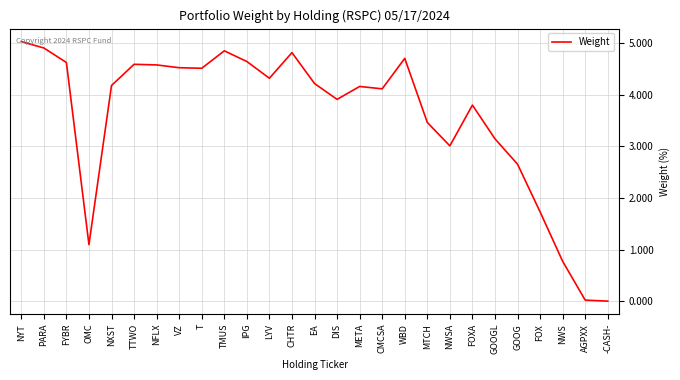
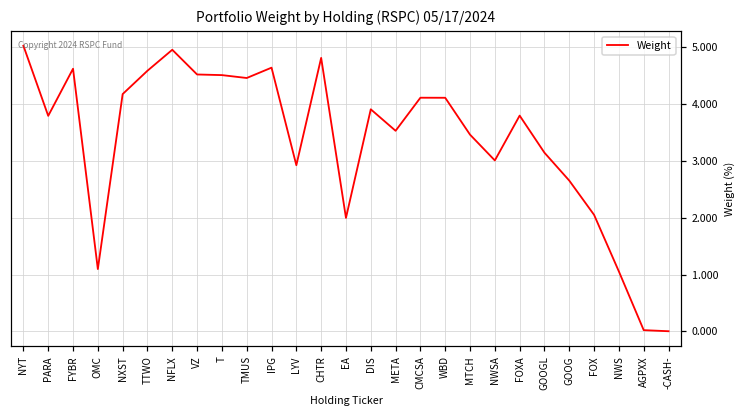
PARA: 4.9 -> 3.8
NFLX: 4.6 -> 5.0
TMUS: 4.8 -> 4.5
LYV: 4.3 -> 2.9
EA: 4.2 -> 2.0
META: 4.2 -> 3.5
WBD: 4.7 -> 4.1
FOX: 1.7 -> 2.1
NWS: 0.8 -> 1.1
